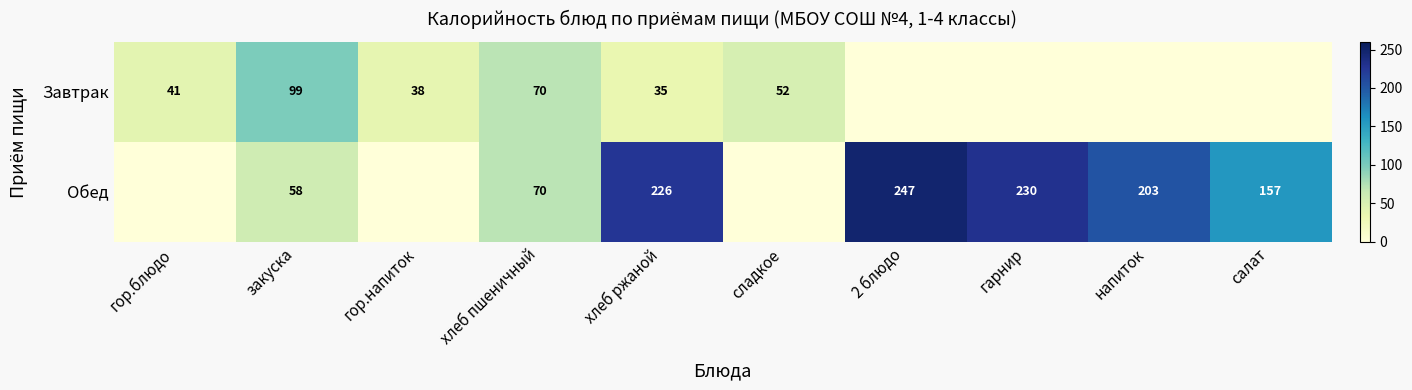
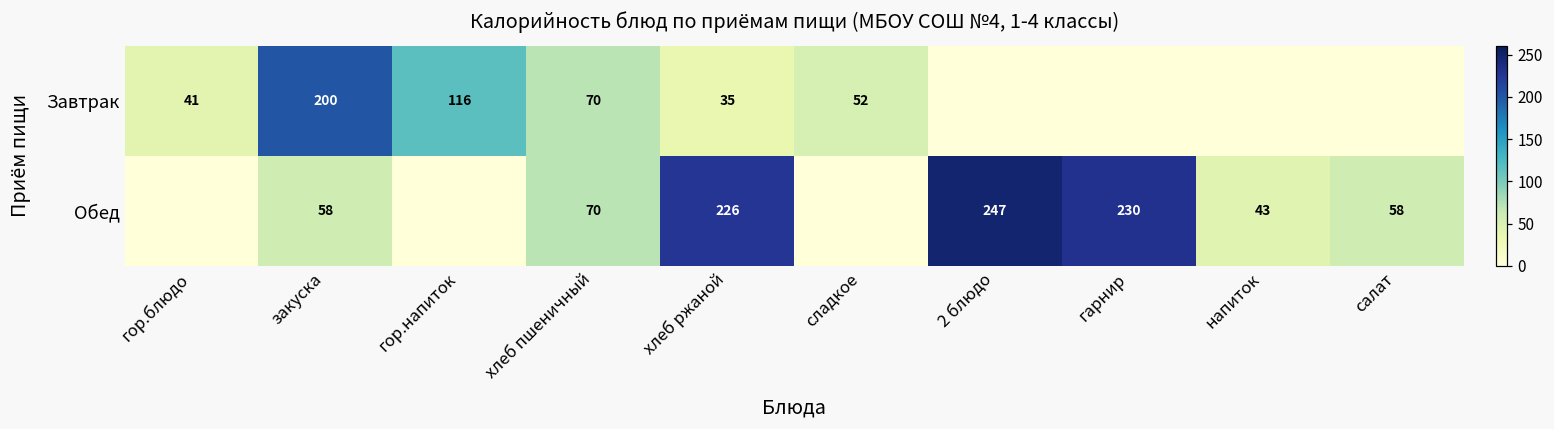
Завтрак, закуска: 99 -> 200
Завтрак, гор.напиток: 38 -> 116
Обед, напиток: 203 -> 43
Обед, салат: 157 -> 58
